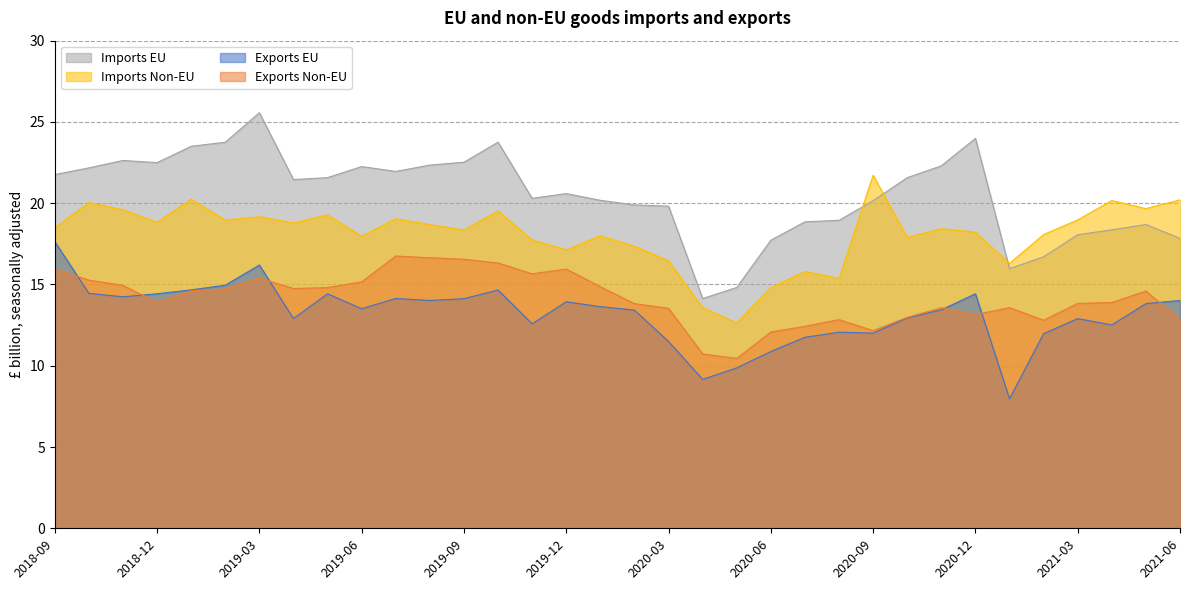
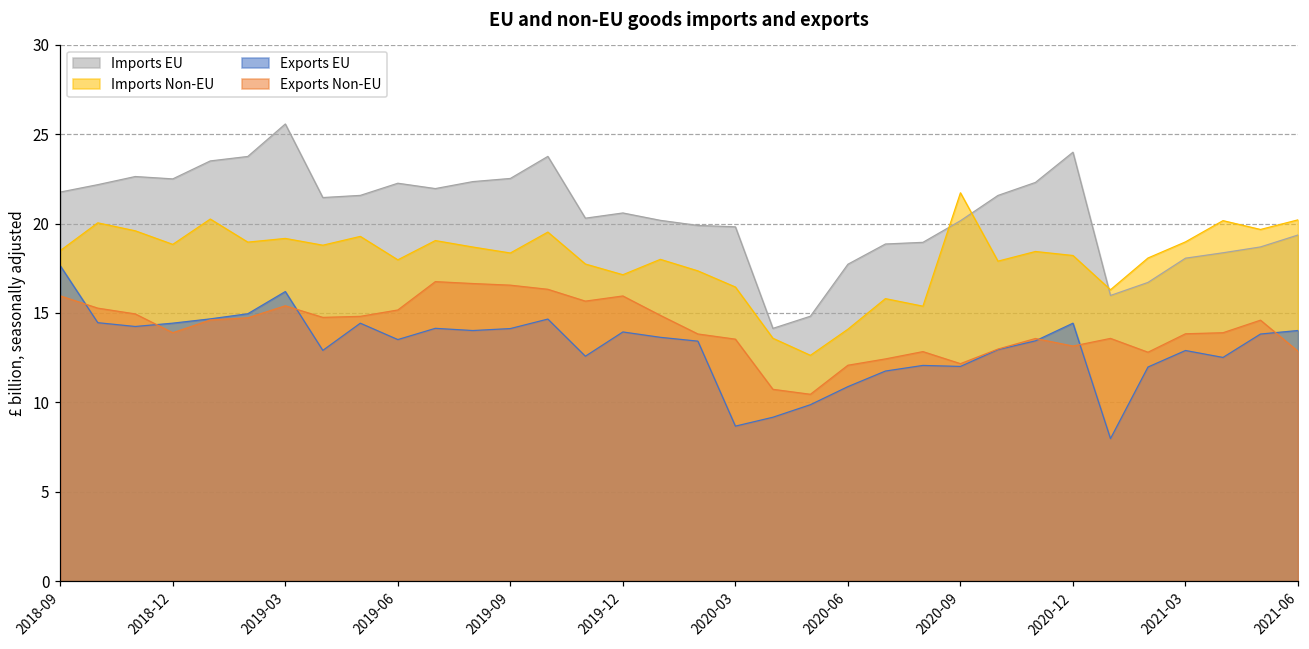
Exports EU, 2020-03: 11.5 -> 8.7
Imports Non-EU, 2020-06: 14.8 -> 14.1
Imports EU, 2021-06: 17.8 -> 19.4
